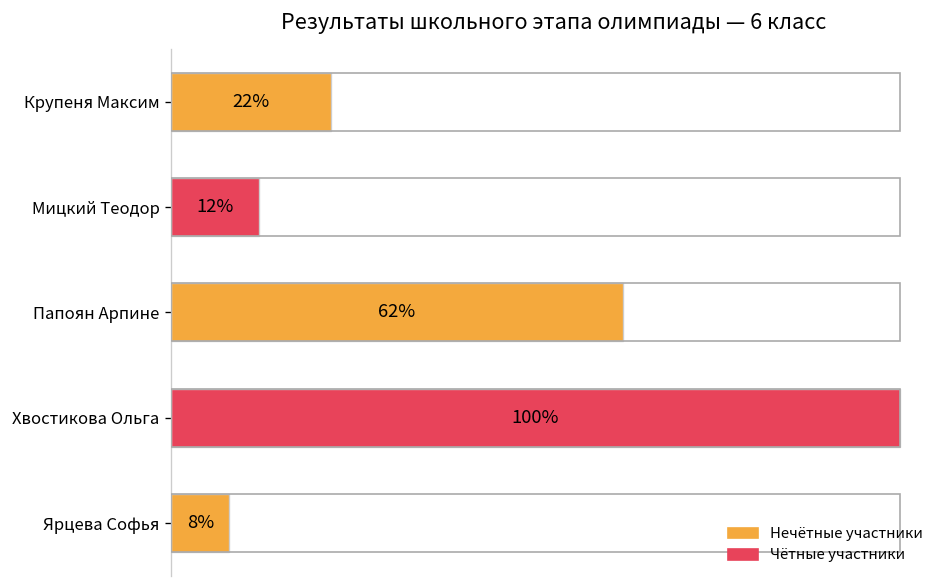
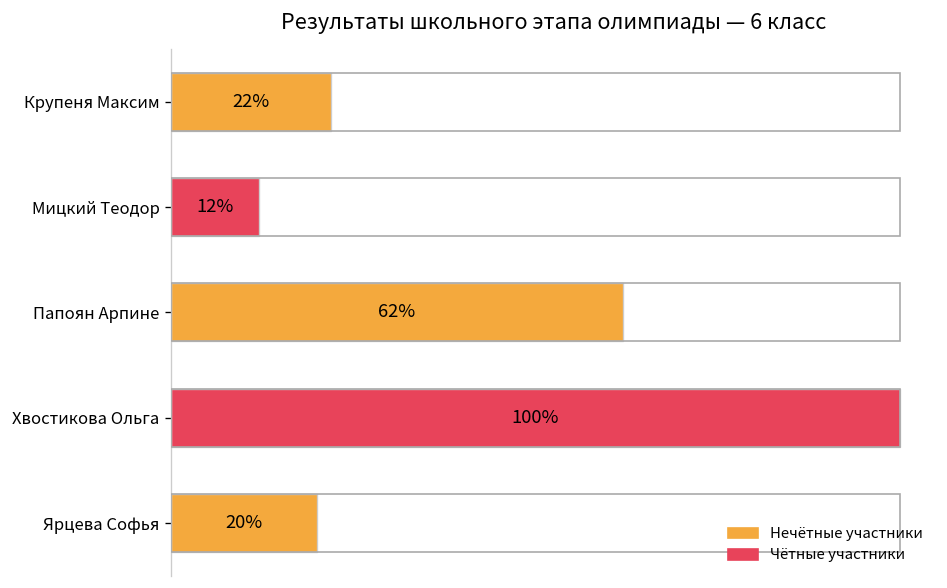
Ярцева Софья: 8% -> 20%
